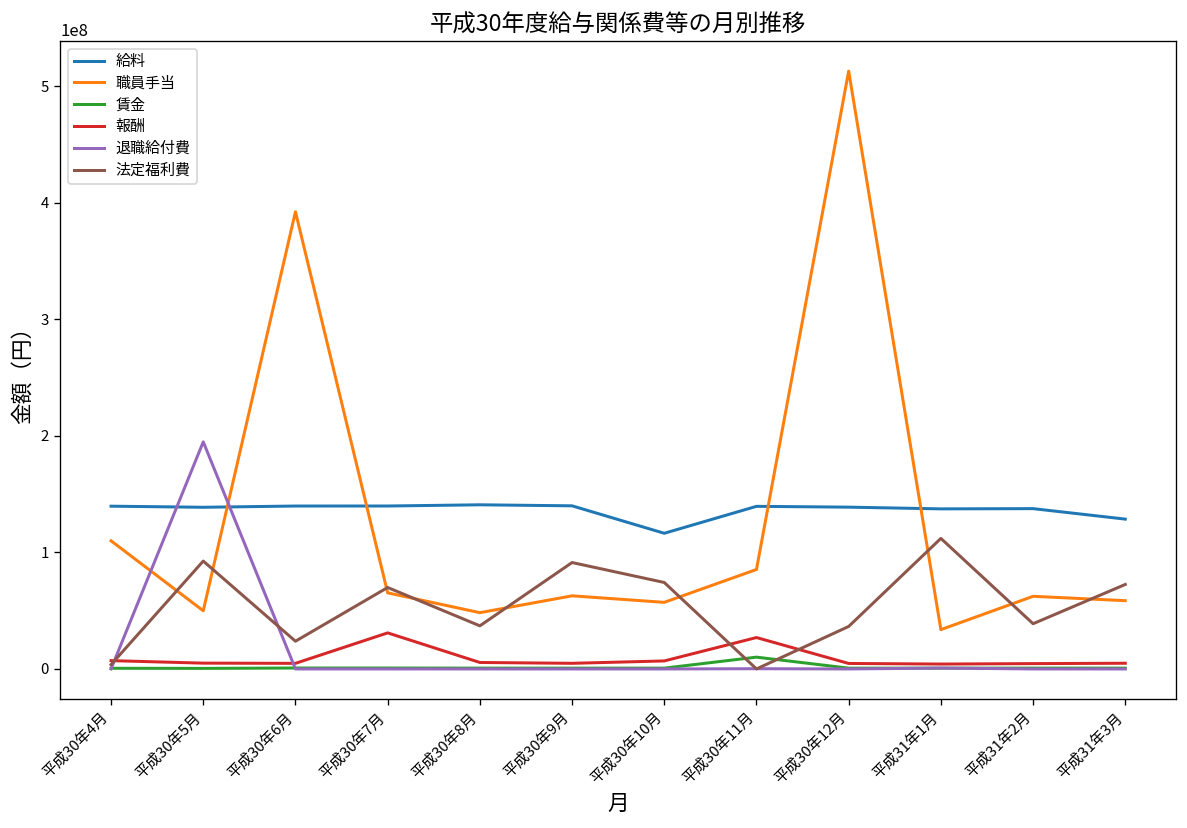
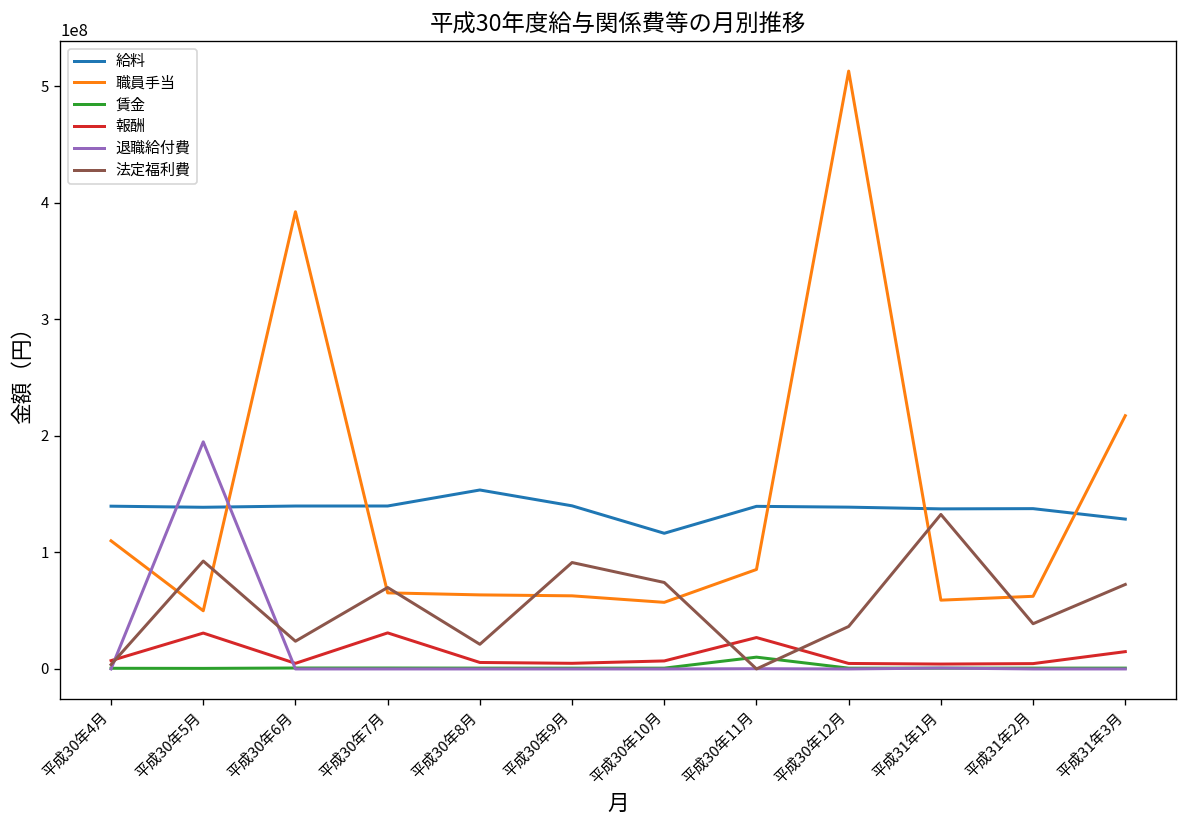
報酬, 平成30年5月: 0 -> 30000000
給料, 平成30年8月: 140000000 -> 150000000
職員手当, 平成30年8月: 50000000 -> 60000000
法定福利費, 平成30年8月: 40000000 -> 20000000
職員手当, 平成31年1月: 30000000 -> 60000000
法定福利費, 平成31年1月: 110000000 -> 130000000
職員手当, 平成31年3月: 60000000 -> 220000000
報酬, 平成31年3月: 0 -> 10000000
